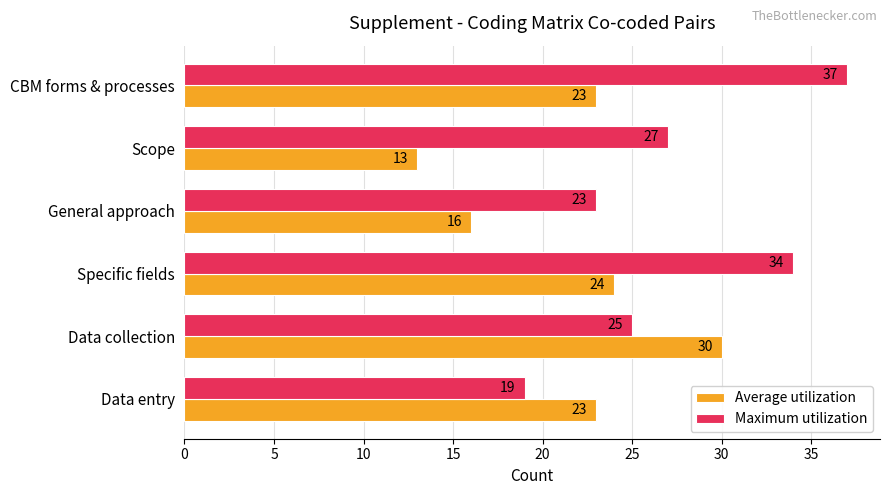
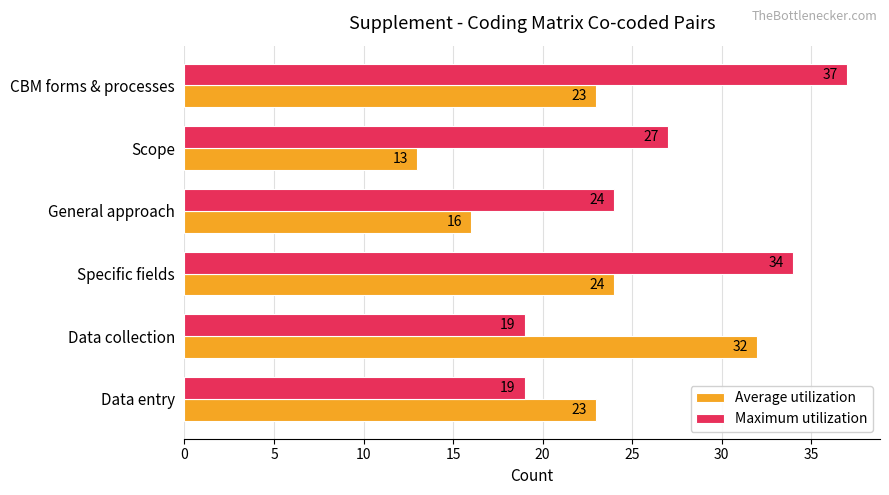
Maximum utilization, General approach: 23 -> 24
Maximum utilization, Data collection: 25 -> 19
Average utilization, Data collection: 30 -> 32
